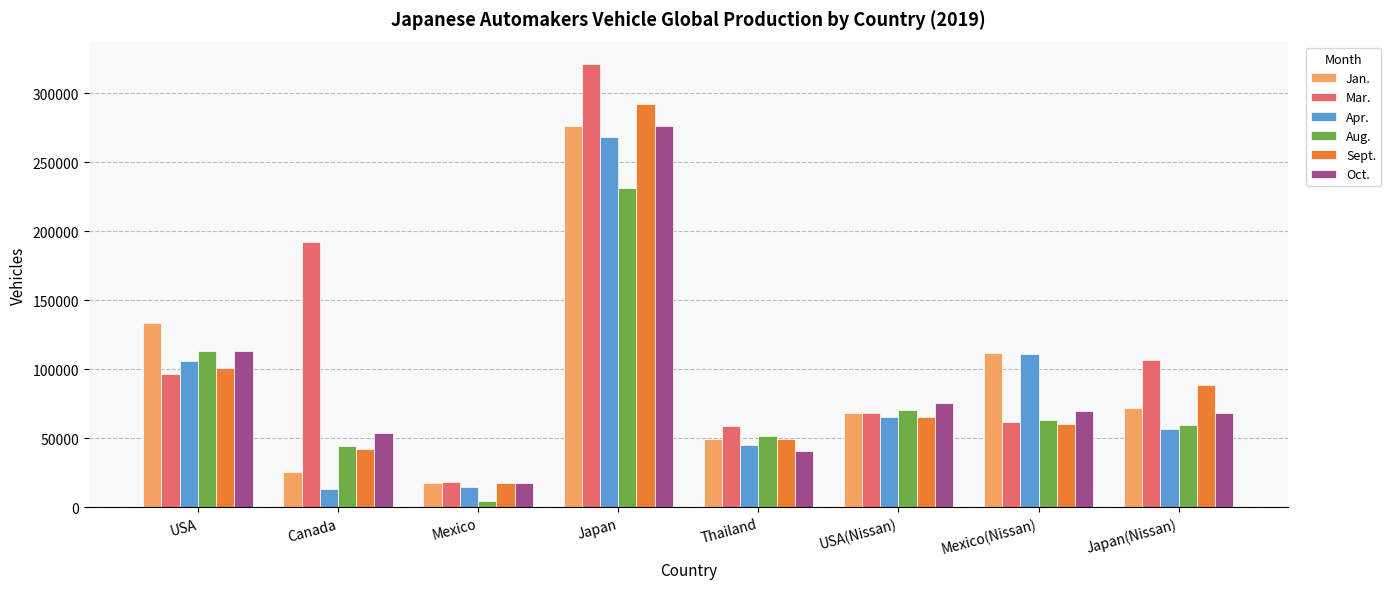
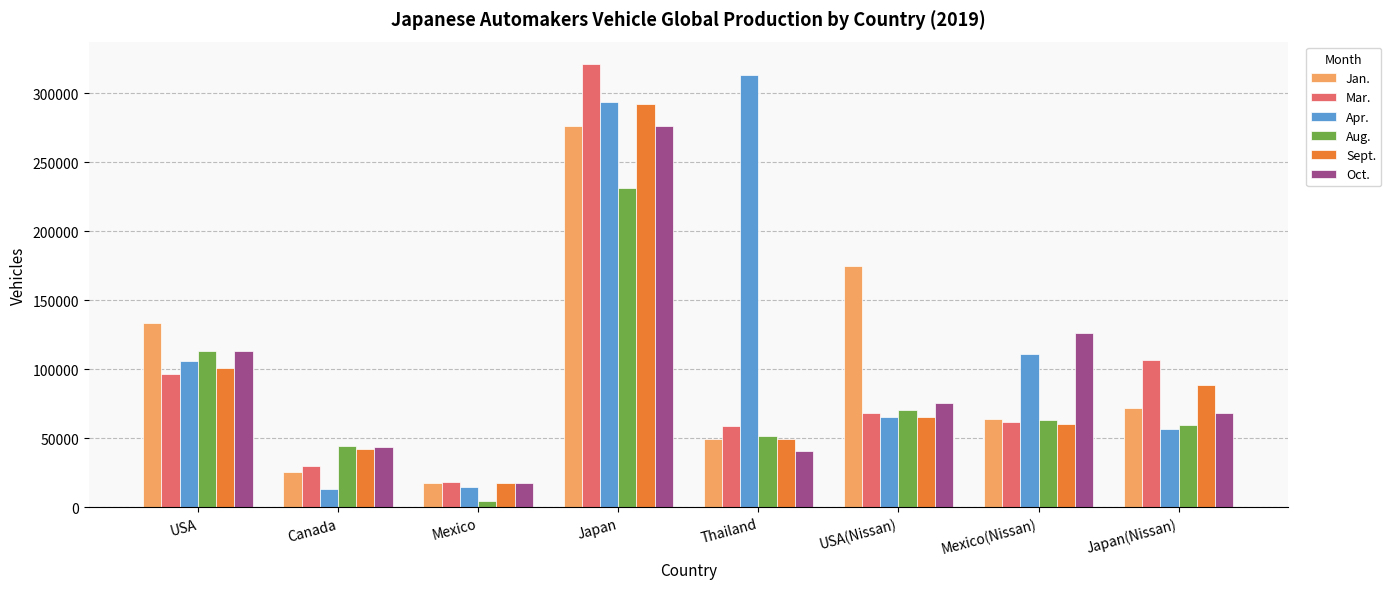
Mar., Canada: 192000 -> 30000
Oct., Canada: 54000 -> 44000
Apr., Japan: 269000 -> 294000
Apr., Thailand: 45000 -> 314000
Jan., USA(Nissan): 68000 -> 175000
Jan., Mexico(Nissan): 112000 -> 64000
Oct., Mexico(Nissan): 70000 -> 127000
